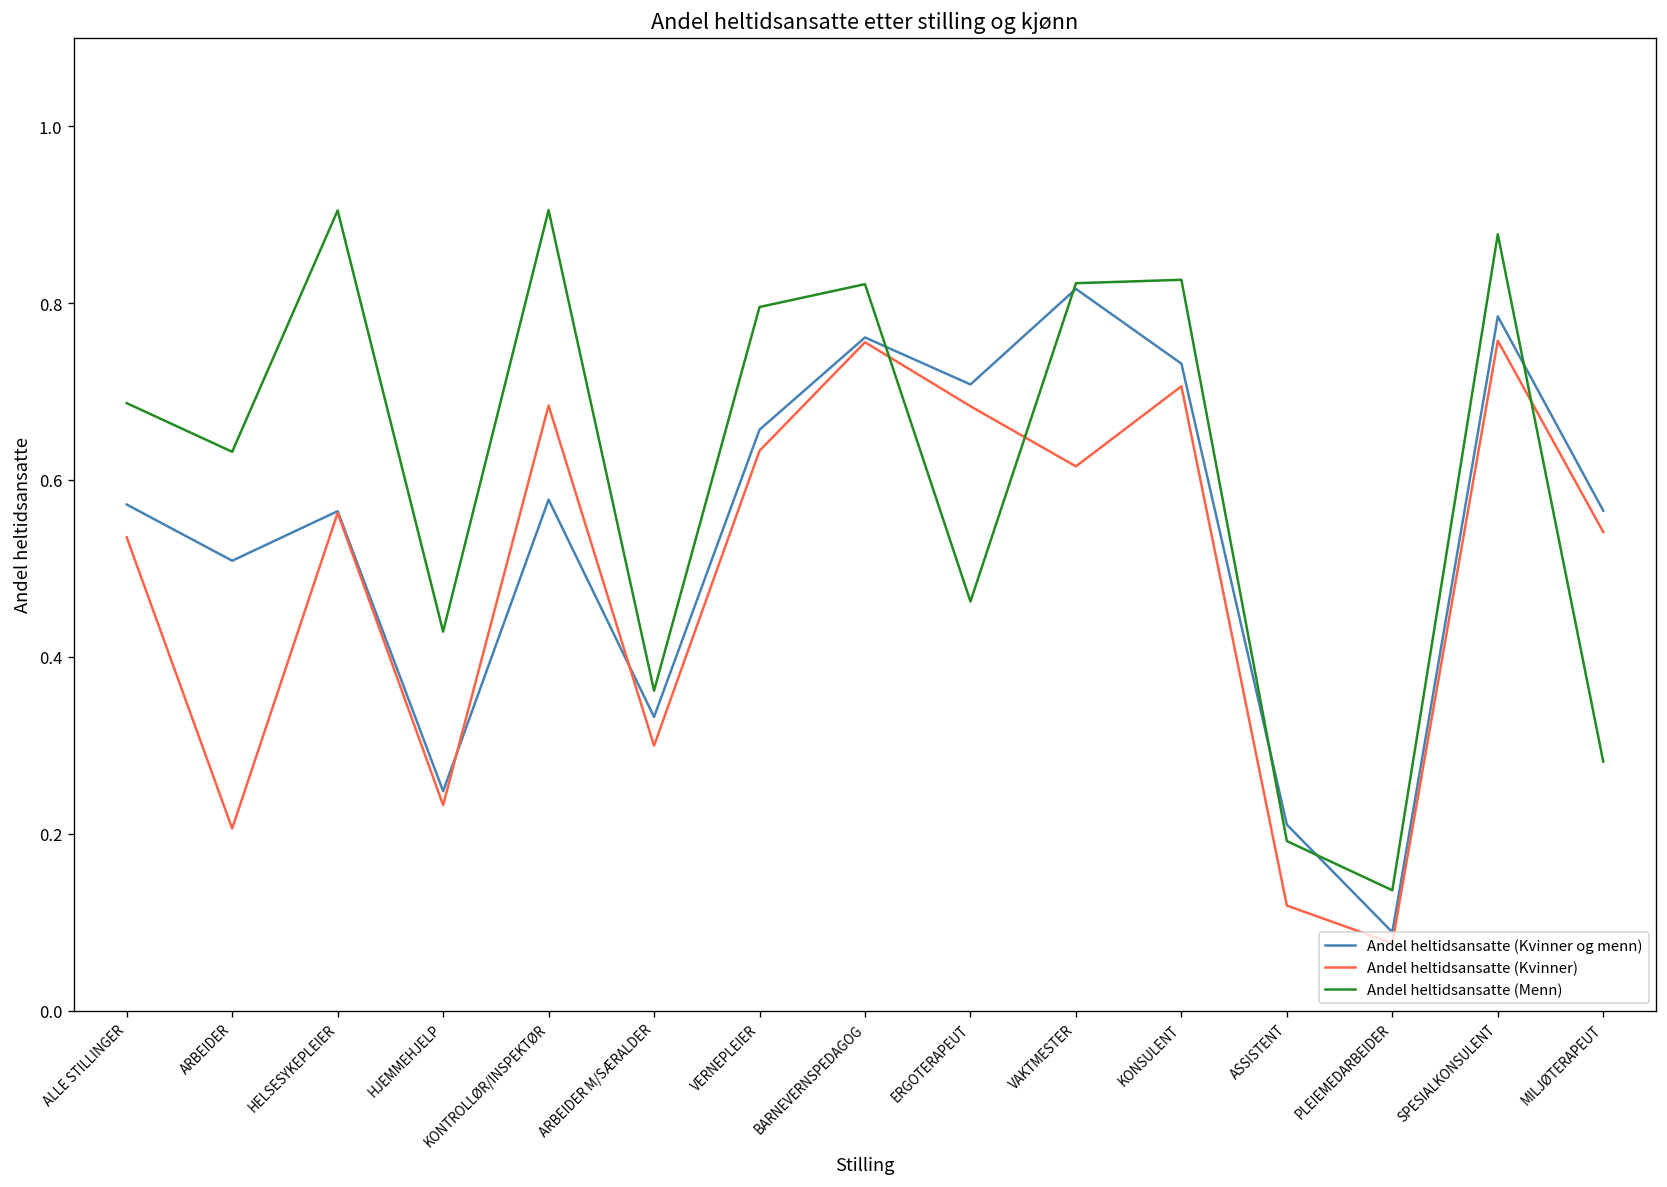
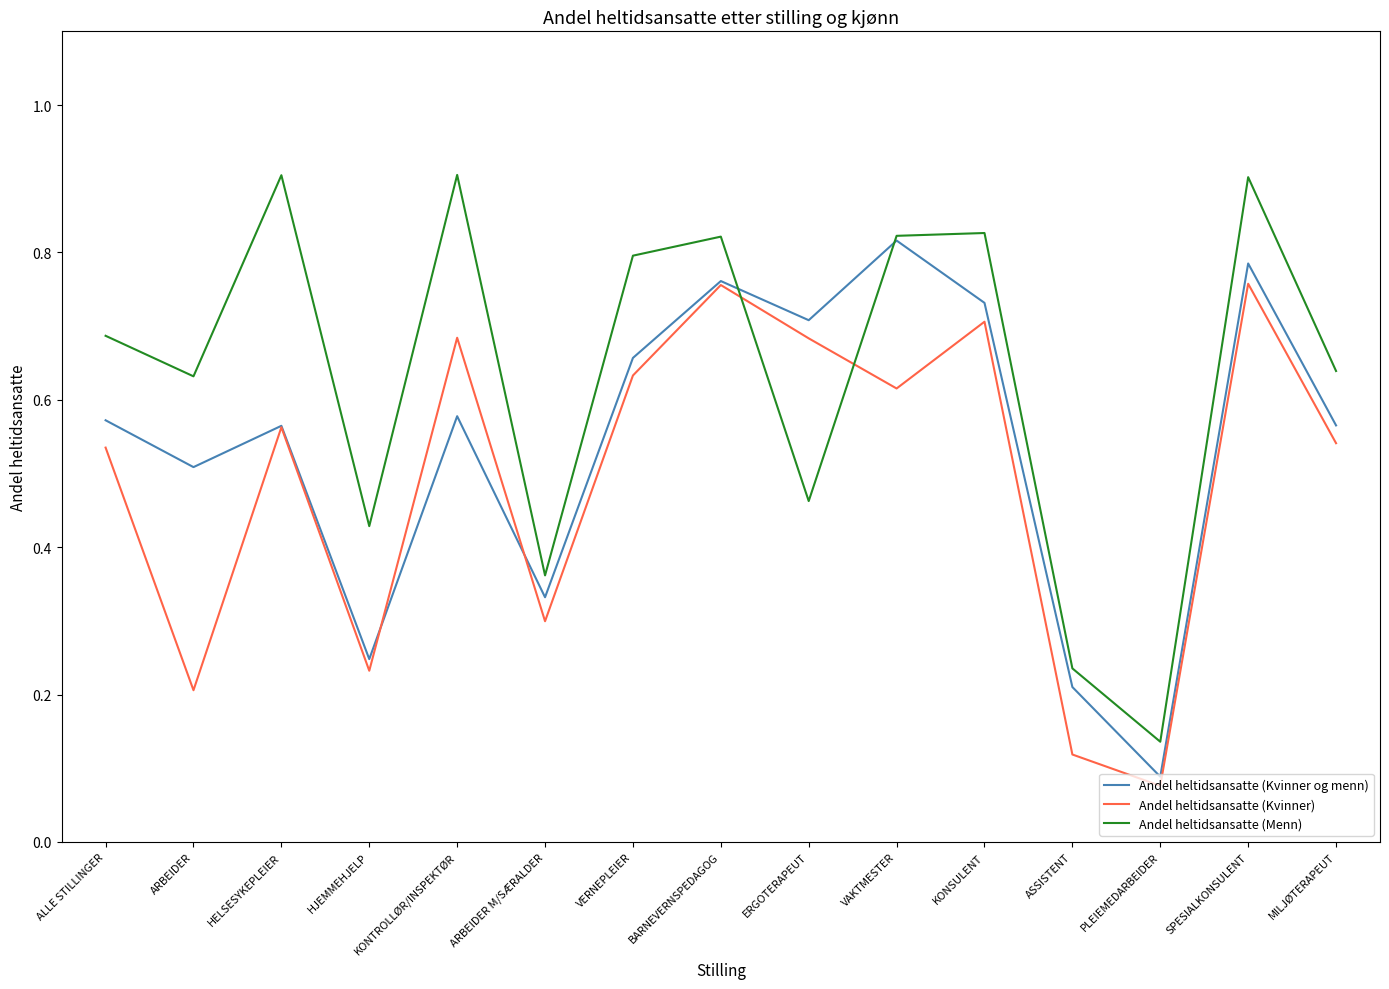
Andel heltidsansatte (Menn), ASSISTENT: 0.19 -> 0.24
Andel heltidsansatte (Menn), SPESIALKONSULENT: 0.88 -> 0.90
Andel heltidsansatte (Menn), MILJØTERAPEUT: 0.28 -> 0.64
